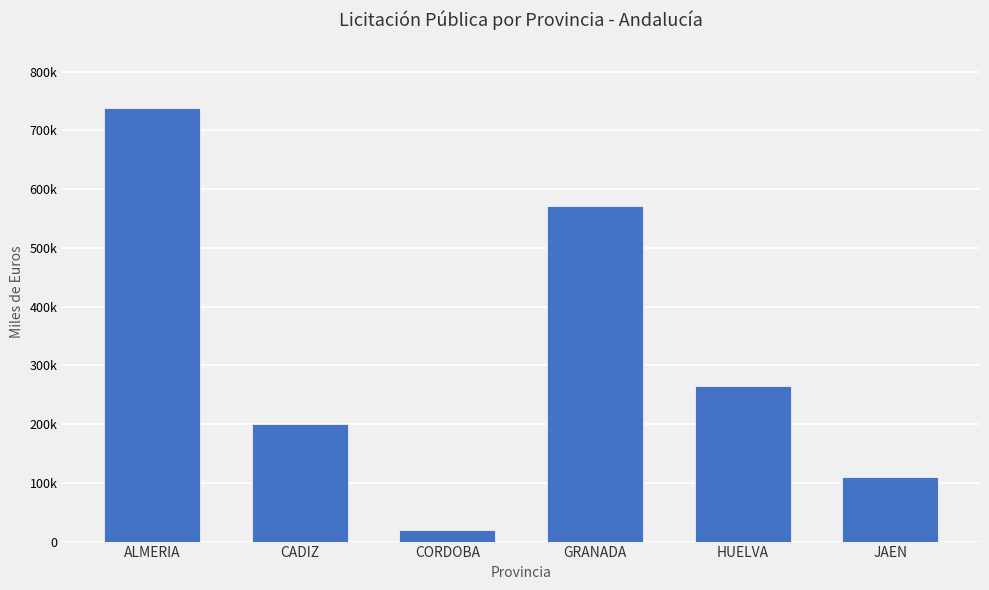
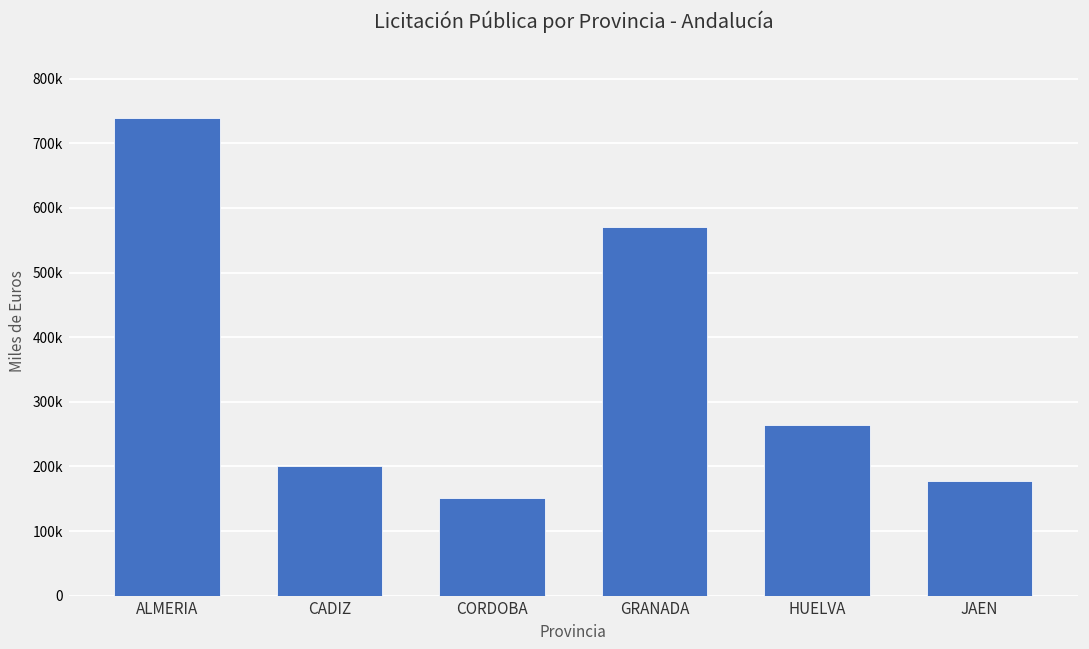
CORDOBA: 20000 -> 150000
JAEN: 110000 -> 180000
